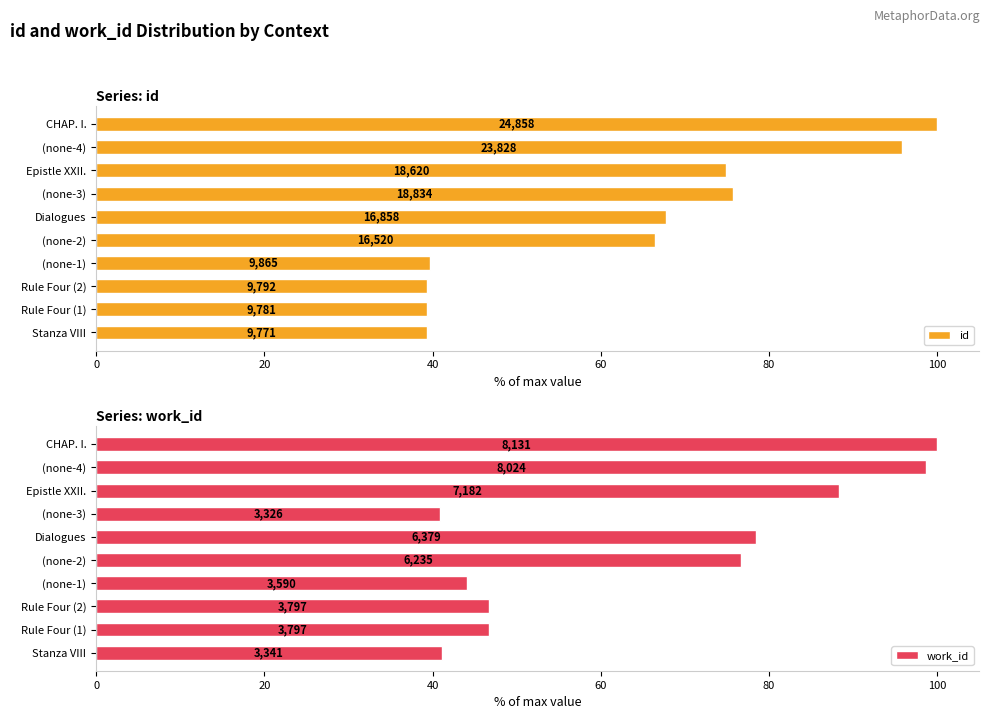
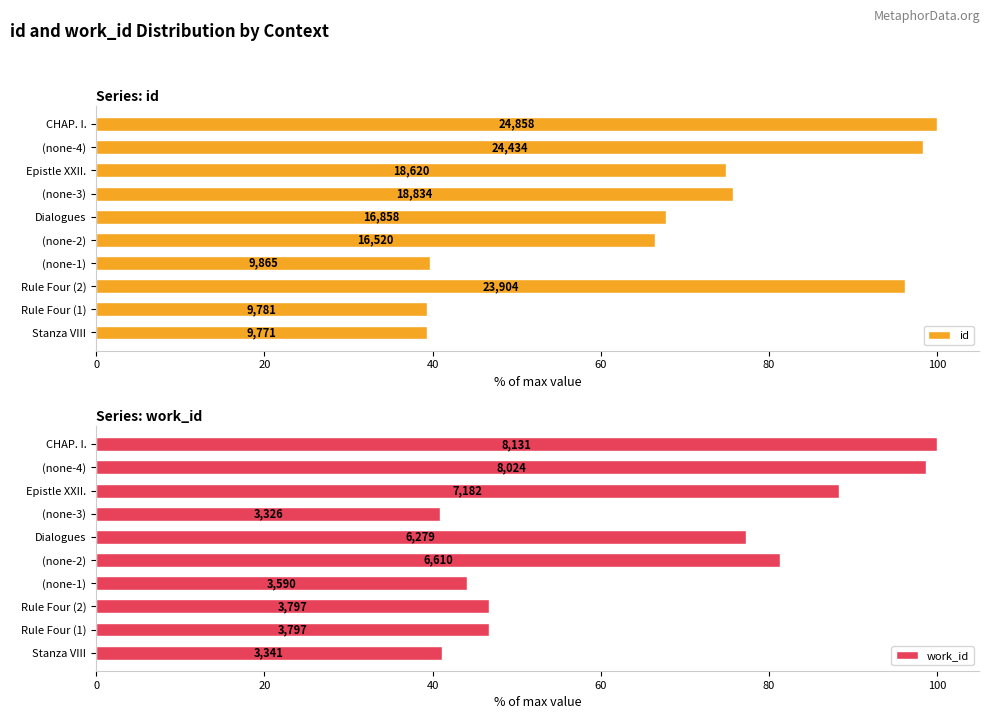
Series: id, (none-4): 23,828 -> 24,434
Series: id, Rule Four (2): 9,792 -> 23,904
Series: work_id, Dialogues: 6,379 -> 6,279
Series: work_id, (none-2): 6,235 -> 6,610
